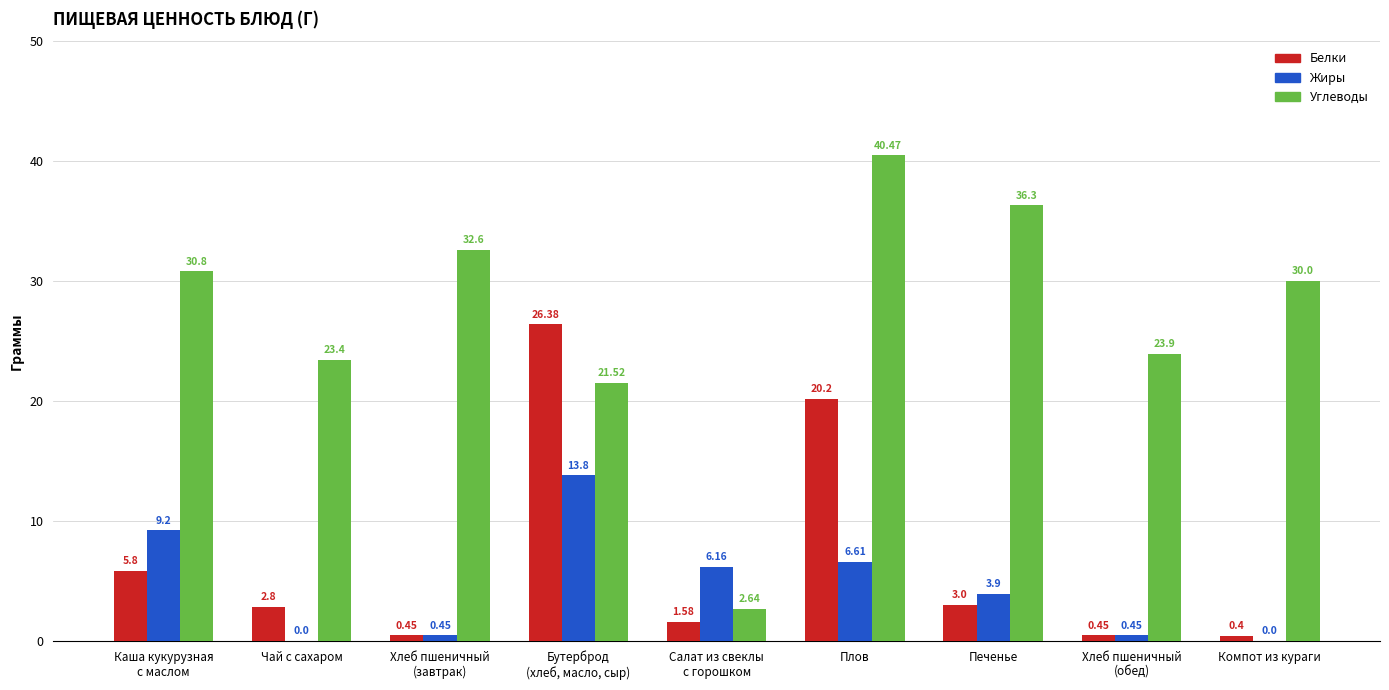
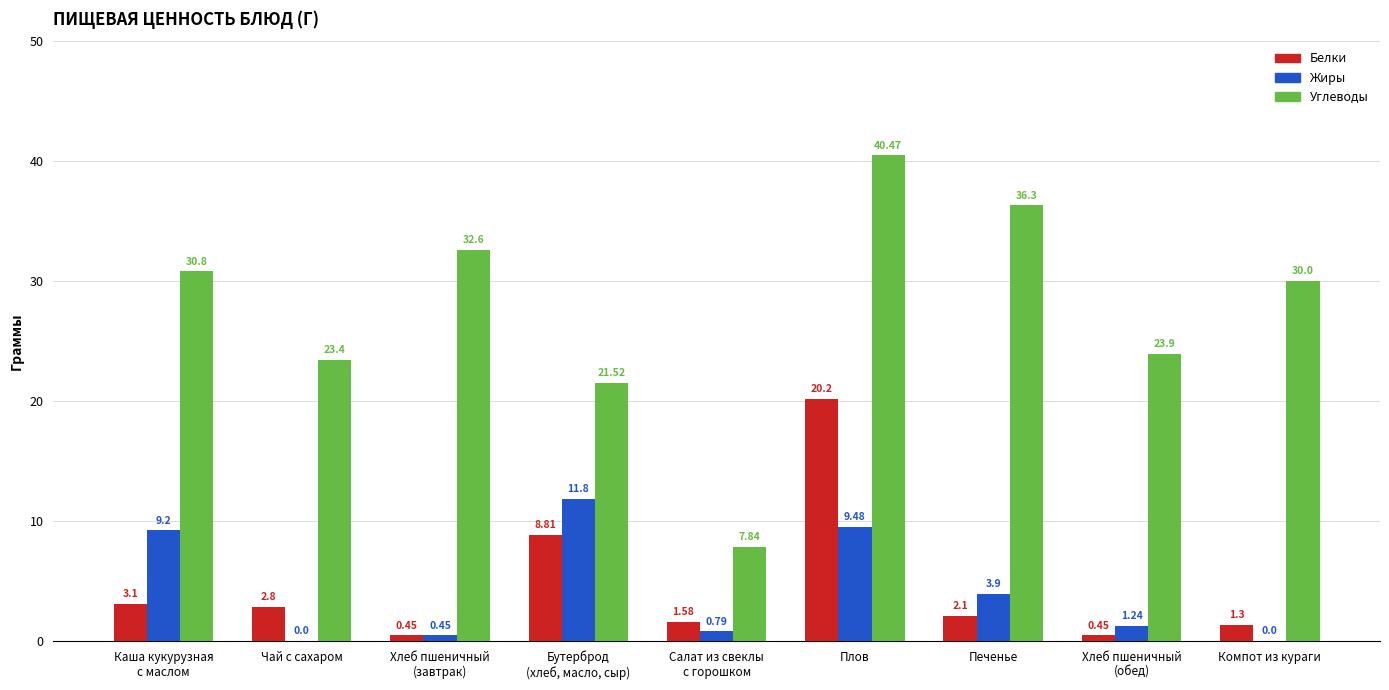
Белки, Каша кукурузная с маслом: 5.8 -> 3.1
Белки, Бутерброд (хлеб, масло, сыр): 26.38 -> 8.81
Жиры, Бутерброд (хлеб, масло, сыр): 13.8 -> 11.8
Жиры, Салат из свеклы с горошком: 6.16 -> 0.79
Углеводы, Салат из свеклы с горошком: 2.64 -> 7.84
Жиры, Плов: 6.61 -> 9.48
Белки, Печенье: 3.0 -> 2.1
Жиры, Хлеб пшеничный (обед): 0.45 -> 1.24
Белки, Компот из кураги: 0.4 -> 1.3
